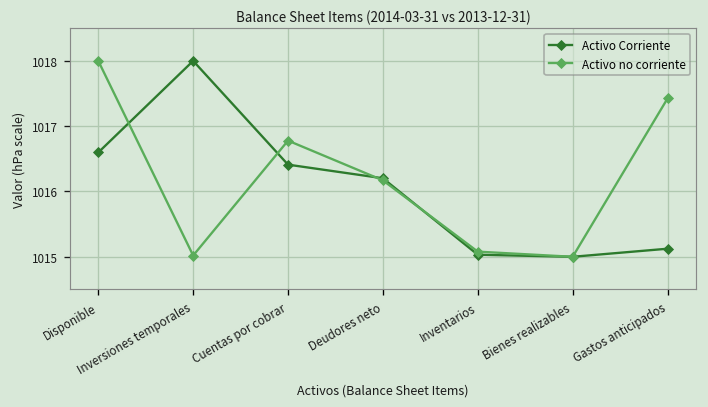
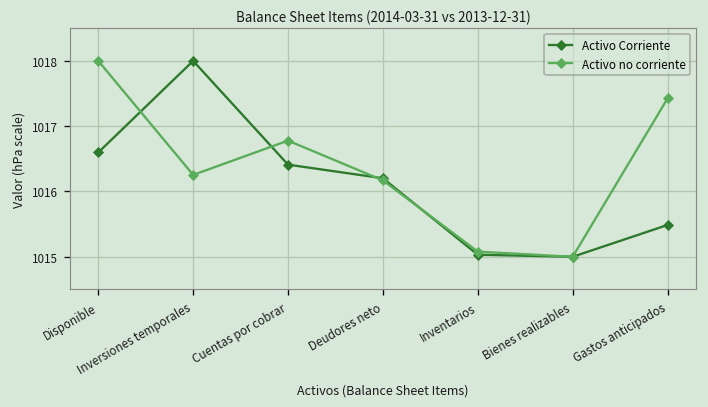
Activo no corriente, Inversiones temporales: 1015.0 -> 1016.3
Activo Corriente, Gastos anticipados: 1015.1 -> 1015.5
